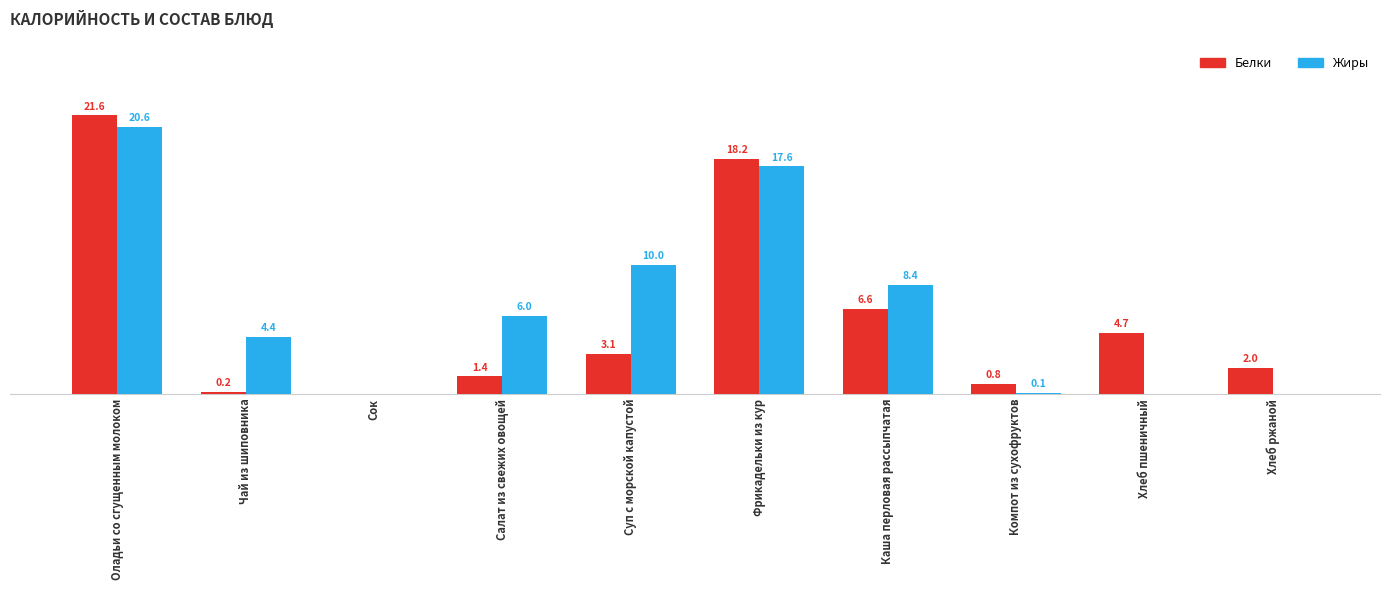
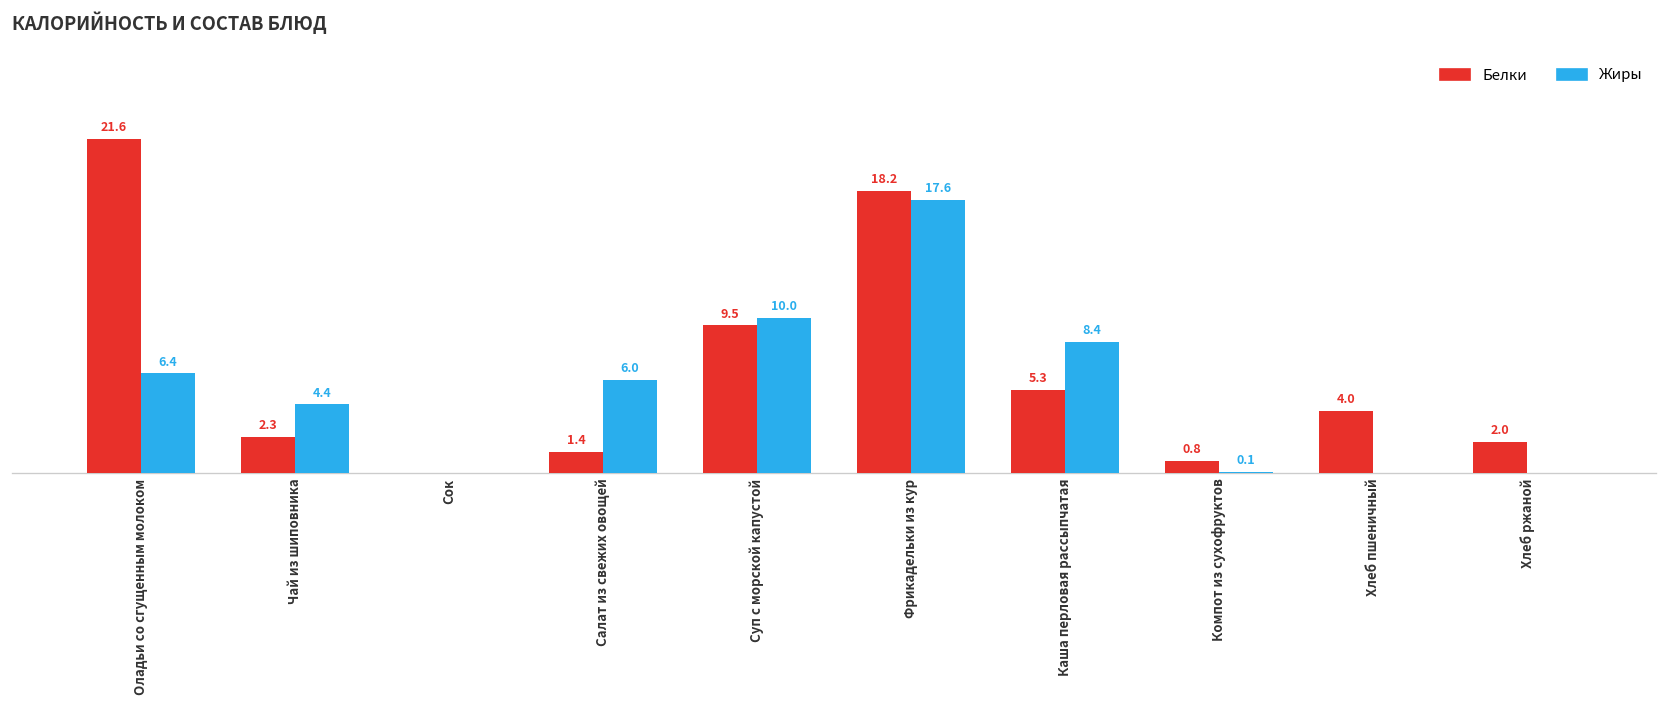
Жиры, Оладьи со сгущенным молоком: 20.6 -> 6.4
Белки, Чай из шиповника: 0.2 -> 2.3
Белки, Суп с морской капустой: 3.1 -> 9.5
Белки, Каша перловая рассыпчатая: 6.6 -> 5.3
Белки, Хлеб пшеничный: 4.7 -> 4.0
